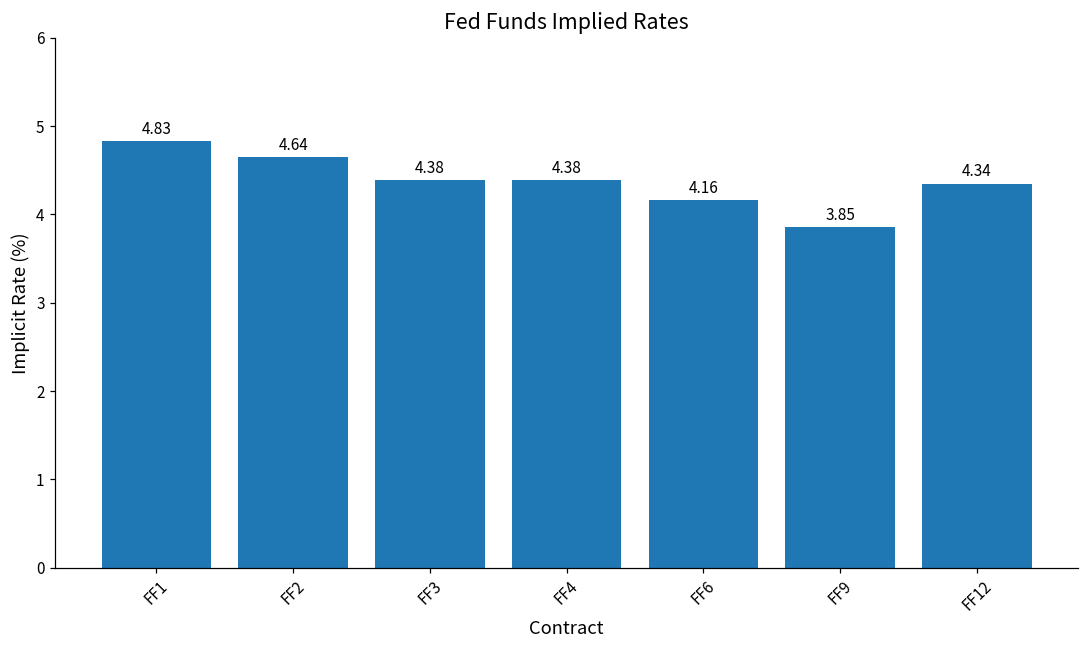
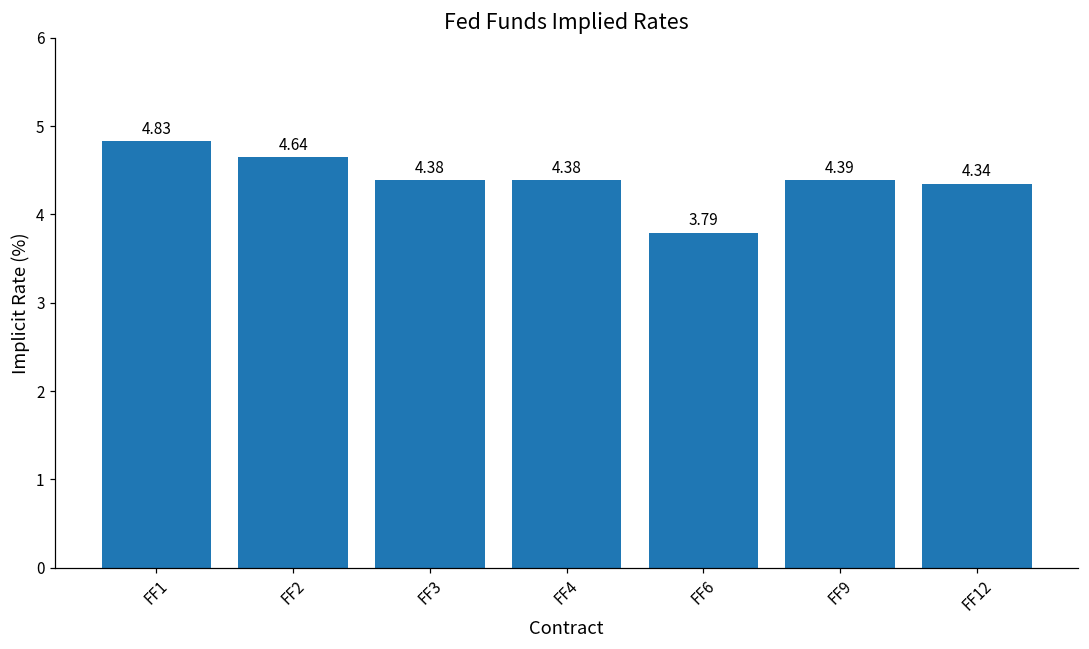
FF6: 4.16 -> 3.79
FF9: 3.85 -> 4.39
